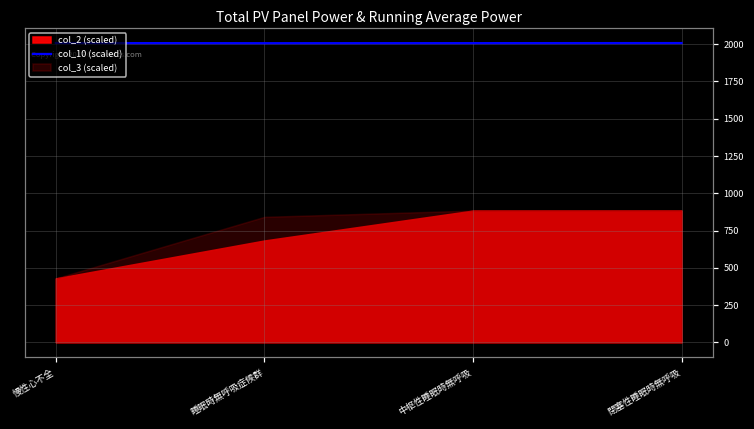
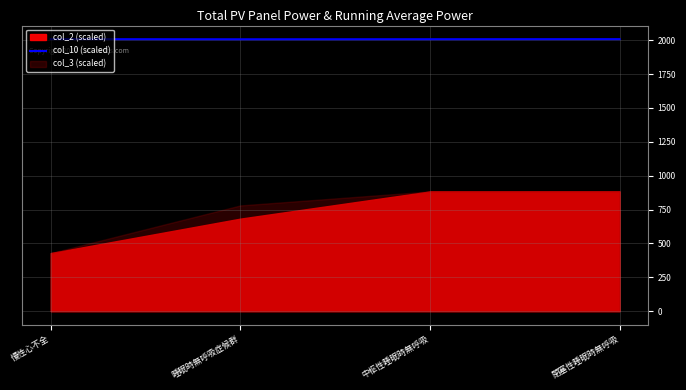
col_3 (scaled), 睡眠時無呼吸症候群: 840 -> 780
